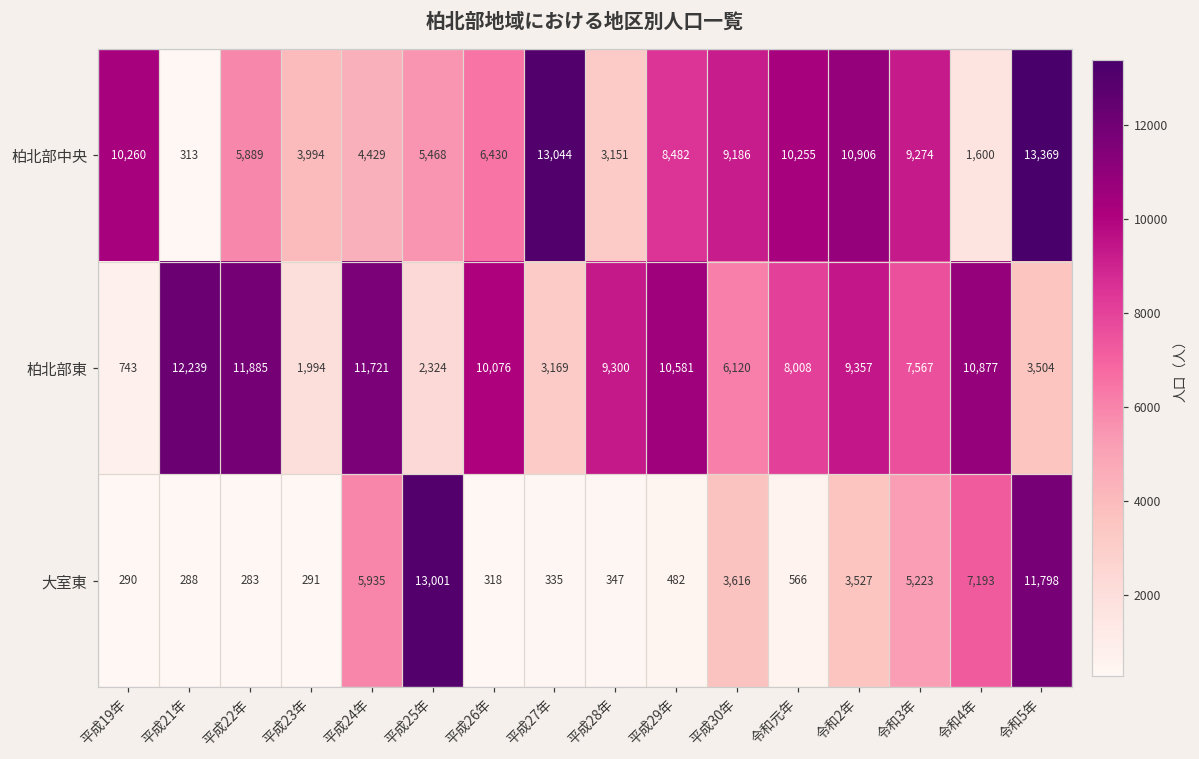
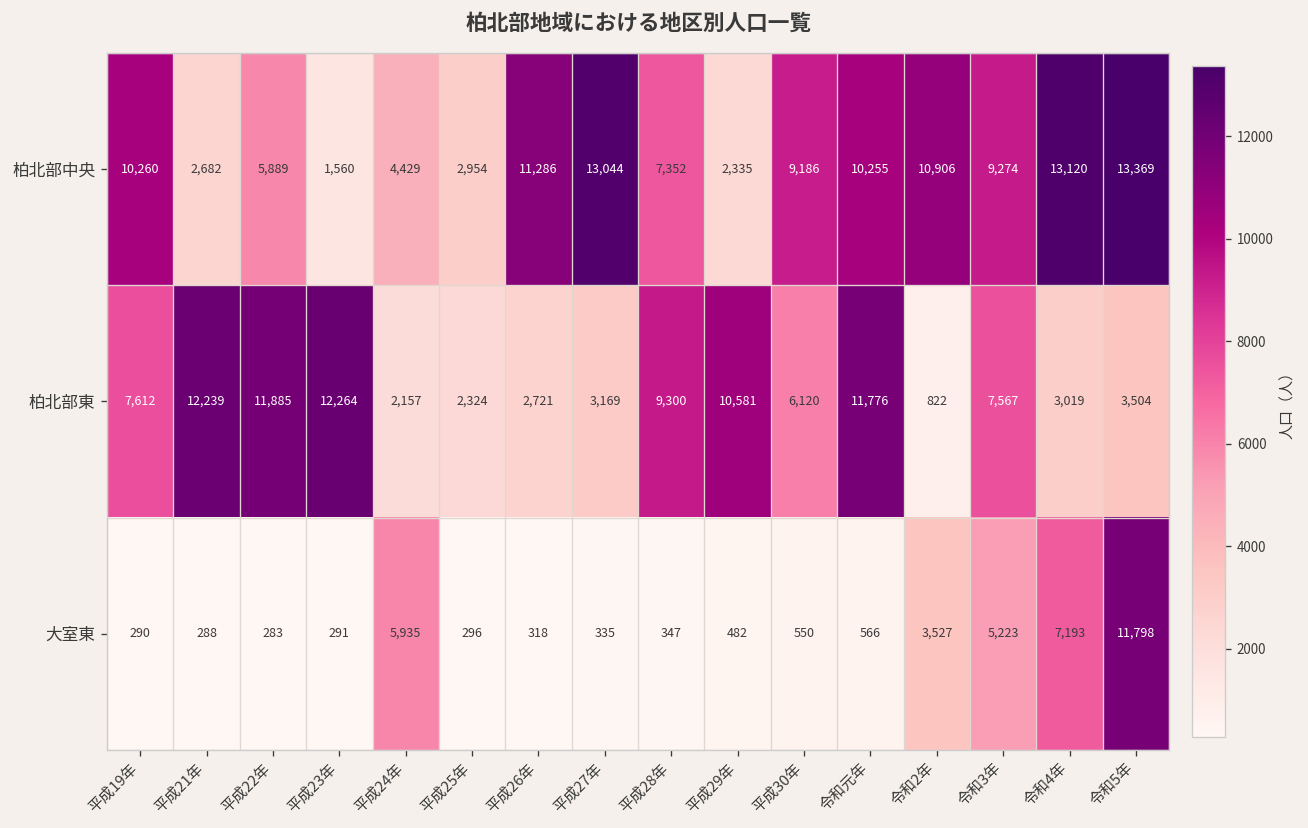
柏北部中央, 平成21年: 313 -> 2,682
柏北部中央, 平成23年: 3,994 -> 1,560
柏北部中央, 平成25年: 5,468 -> 2,954
柏北部中央, 平成26年: 6,430 -> 11,286
柏北部中央, 平成28年: 3,151 -> 7,352
柏北部中央, 平成29年: 8,482 -> 2,335
柏北部中央, 令和4年: 1,600 -> 13,120
柏北部東, 平成19年: 743 -> 7,612
柏北部東, 平成23年: 1,994 -> 12,264
柏北部東, 平成24年: 11,721 -> 2,157
柏北部東, 平成26年: 10,076 -> 2,721
柏北部東, 令和元年: 8,008 -> 11,776
柏北部東, 令和2年: 9,357 -> 822
柏北部東, 令和4年: 10,877 -> 3,019
大室東, 平成25年: 13,001 -> 296
大室東, 平成30年: 3,616 -> 550
